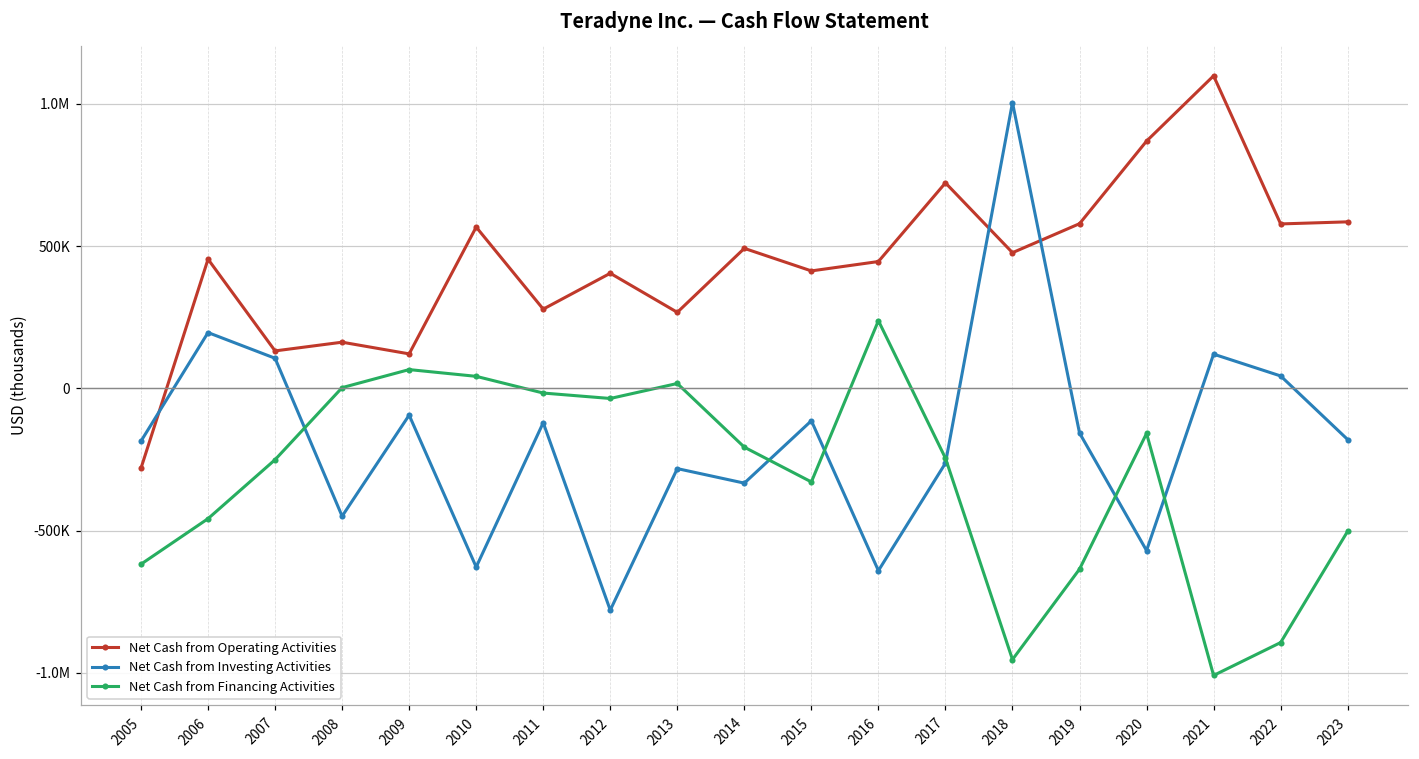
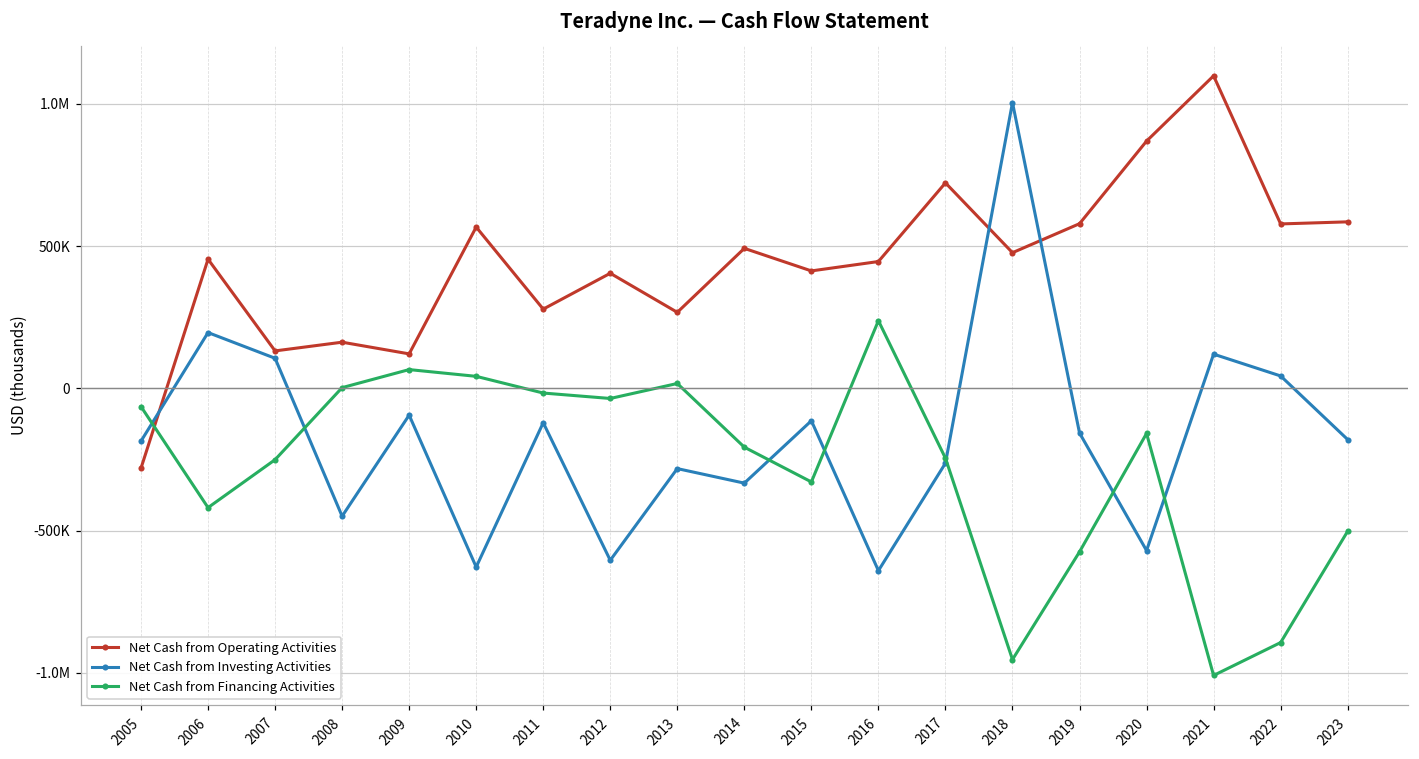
Net Cash from Financing Activities, 2005: -620000 -> -60000
Net Cash from Financing Activities, 2006: -460000 -> -420000
Net Cash from Investing Activities, 2012: -780000 -> -600000
Net Cash from Financing Activities, 2019: -640000 -> -570000
